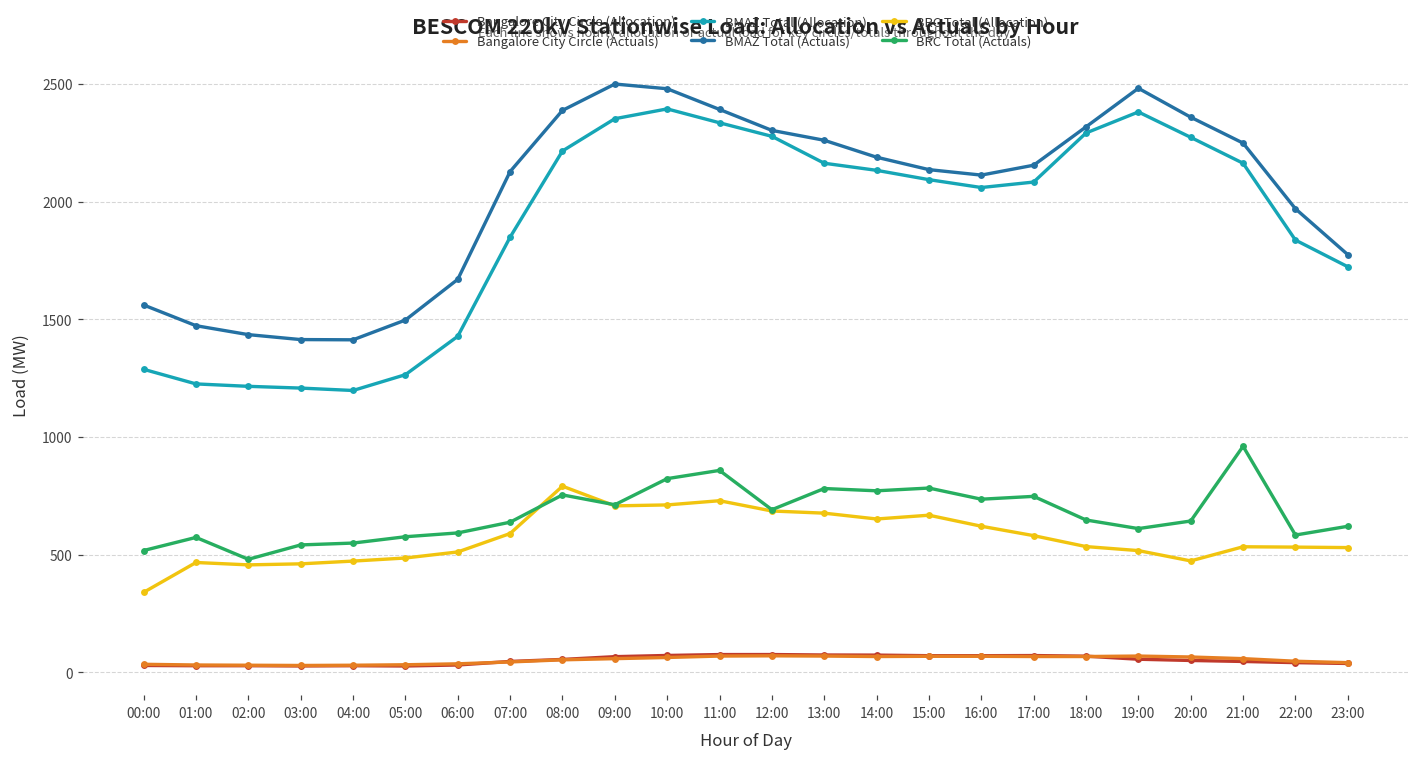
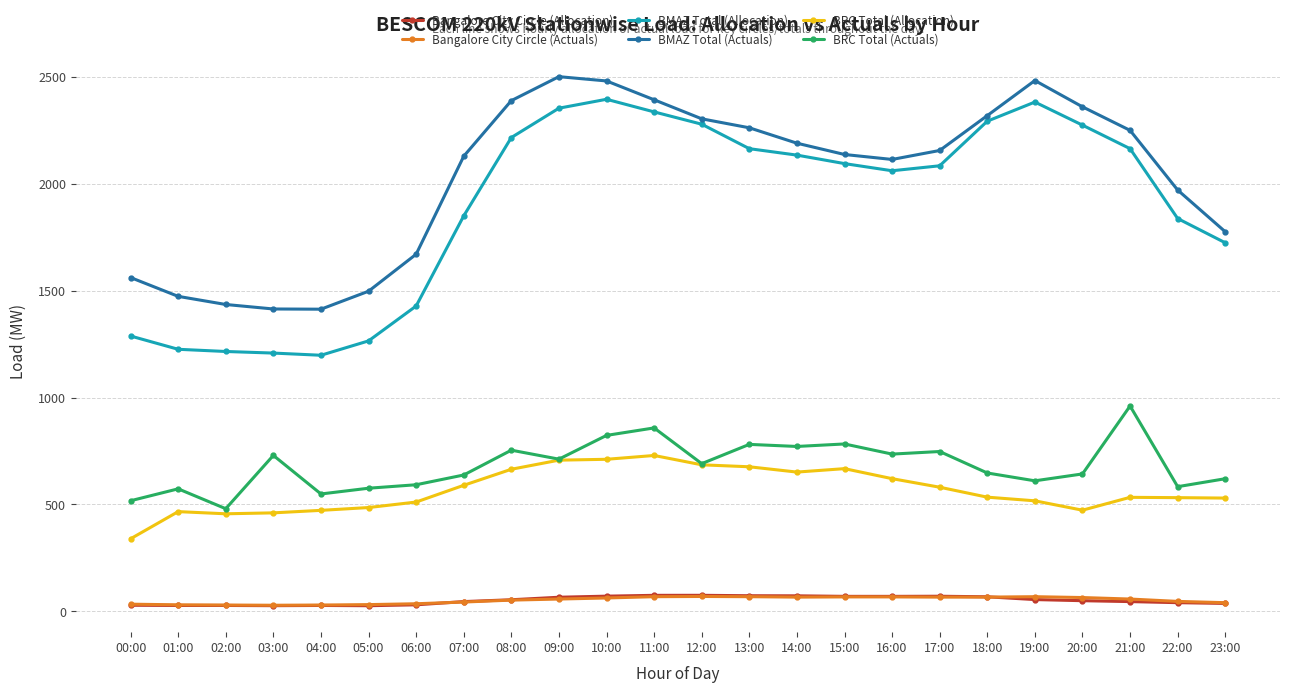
BRC Total (Actuals), 03:00: 540 -> 730
BRC Total (Allocation), 08:00: 790 -> 660
